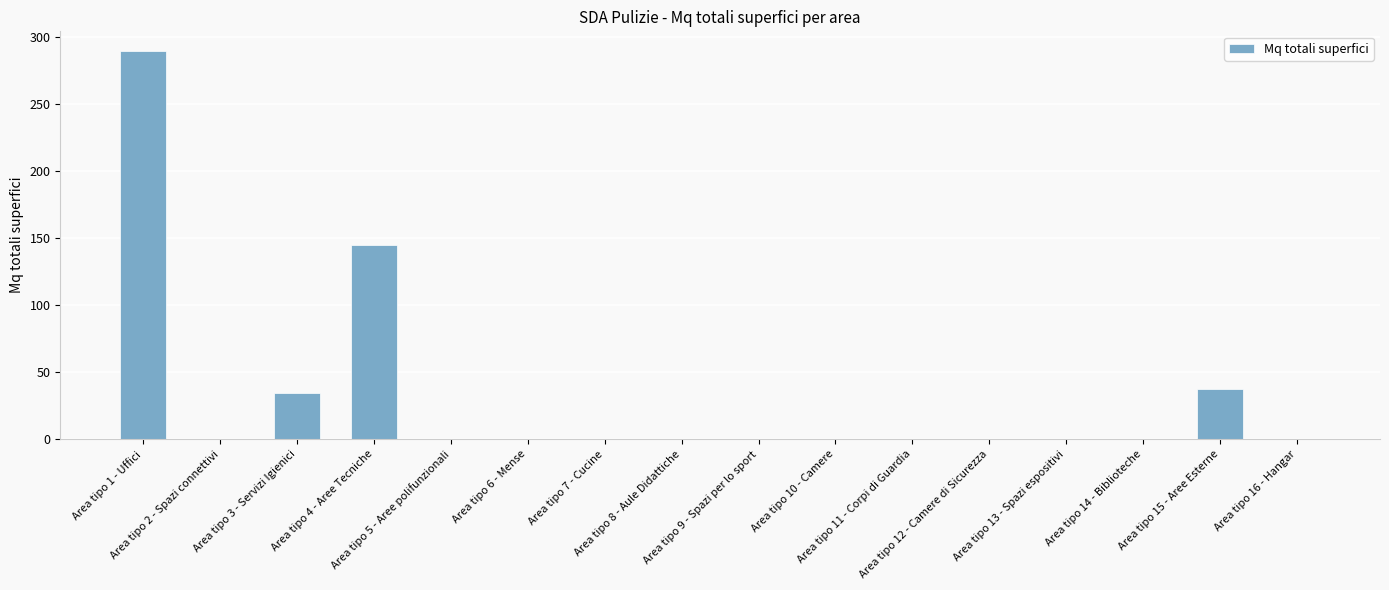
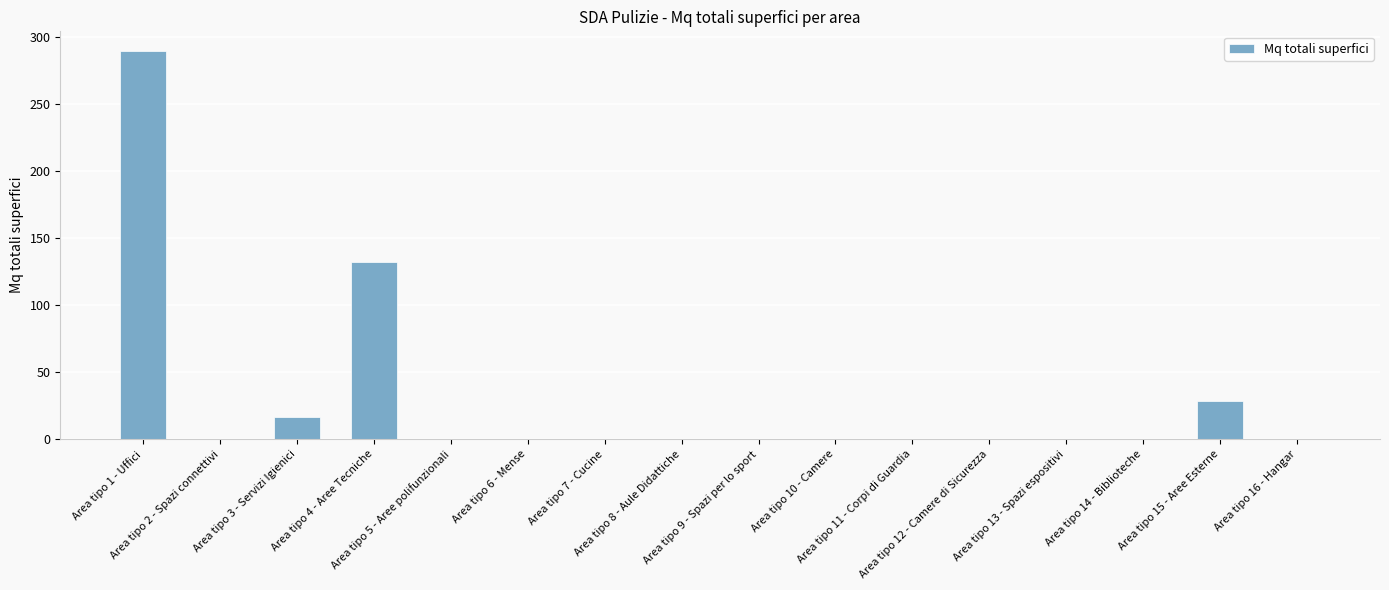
Area tipo 3 - Servizi Igienici: 35 -> 16
Area tipo 4 - Aree Tecniche: 145 -> 132
Area tipo 15 - Aree Esterne: 37 -> 28
